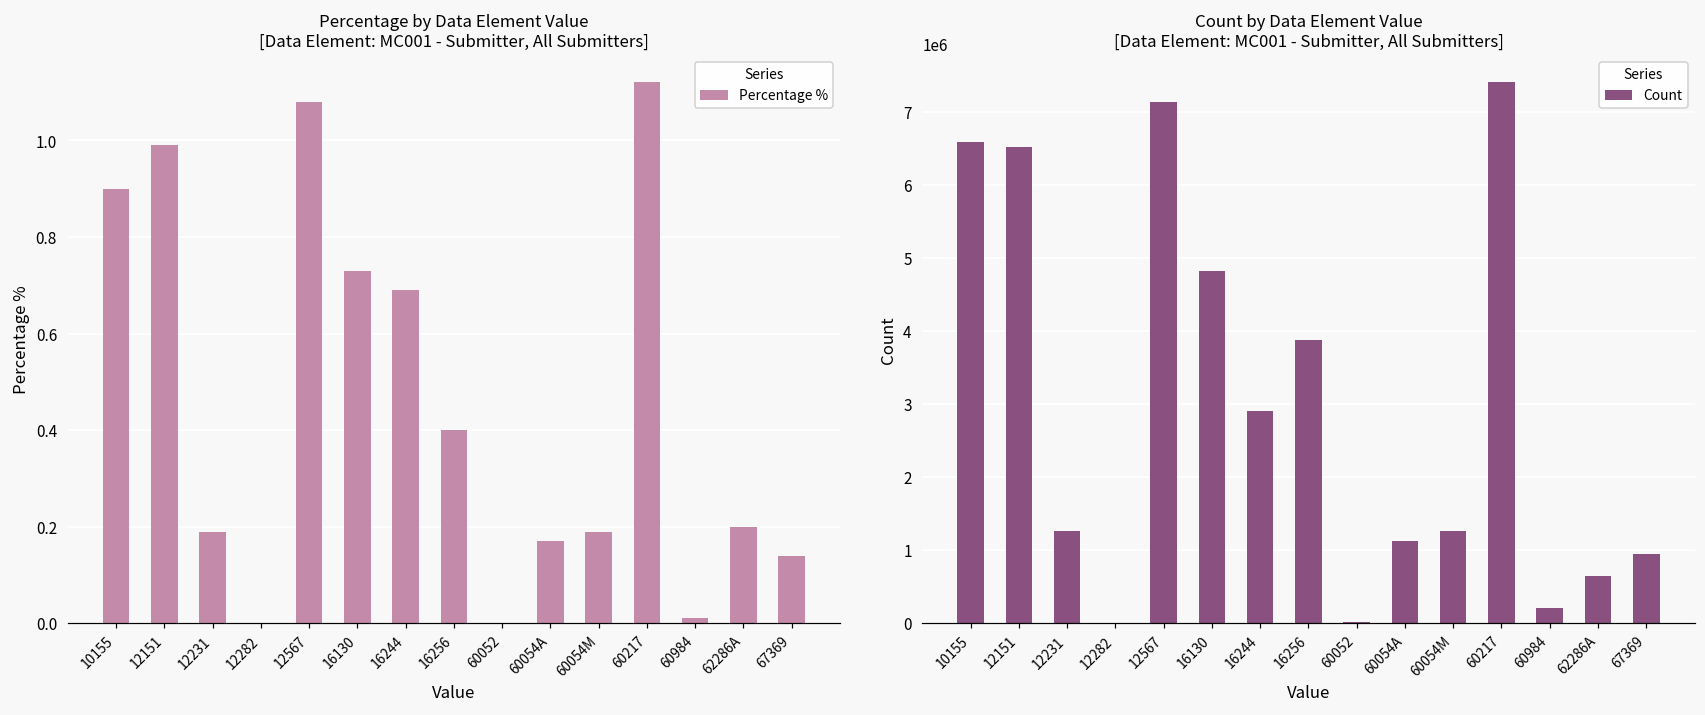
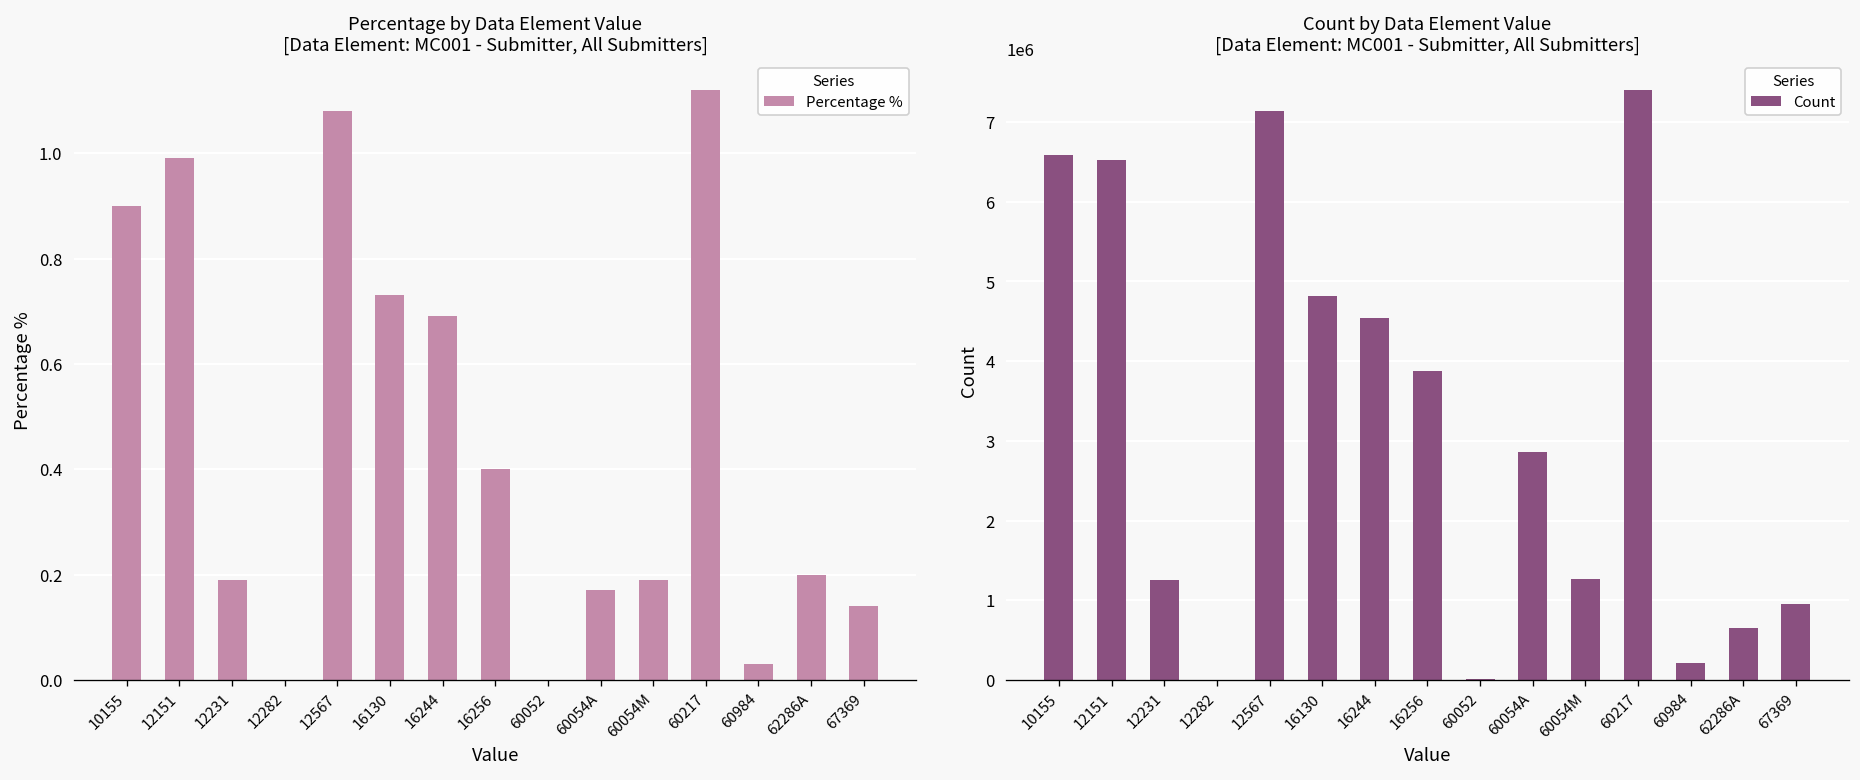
Percentage by Data Element Value [Data Element: MC001 - Submitter, All Submitters], 60984: 0.01 -> 0.03
Count by Data Element Value [Data Element: MC001 - Submitter, All Submitters], 16244: 2900000 -> 4500000
Count by Data Element Value [Data Element: MC001 - Submitter, All Submitters], 60054A: 1100000 -> 2900000
